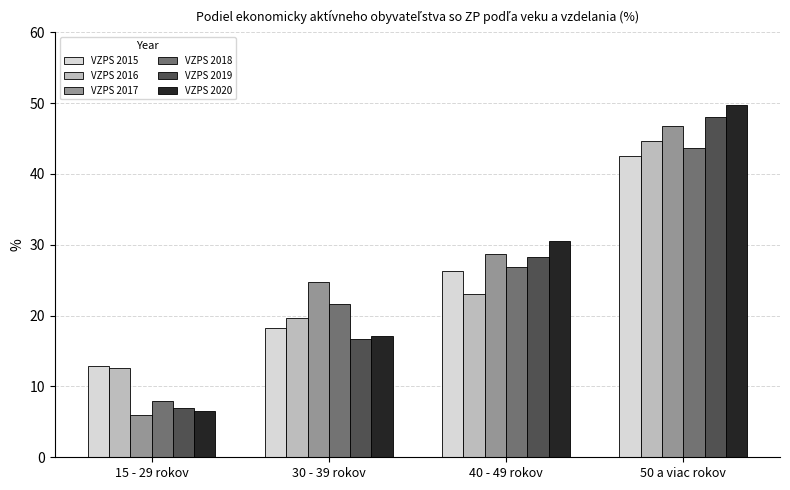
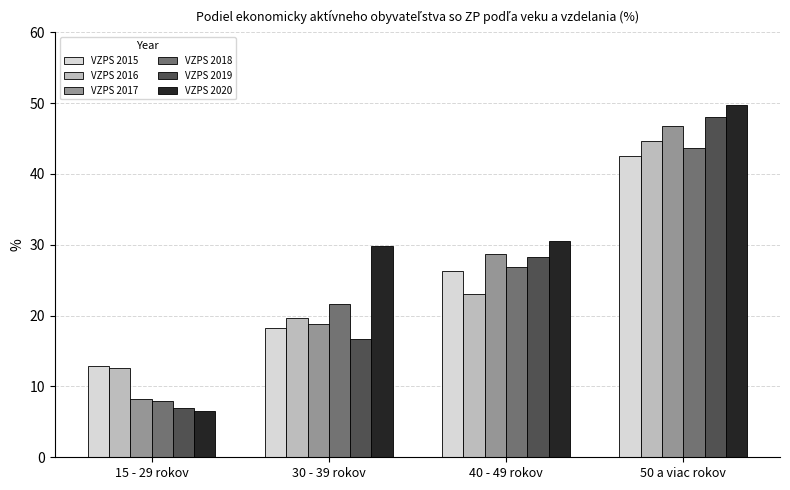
VZPS 2017, 15 - 29 rokov: 6 -> 8
VZPS 2017, 30 - 39 rokov: 25 -> 19
VZPS 2020, 30 - 39 rokov: 17 -> 30
